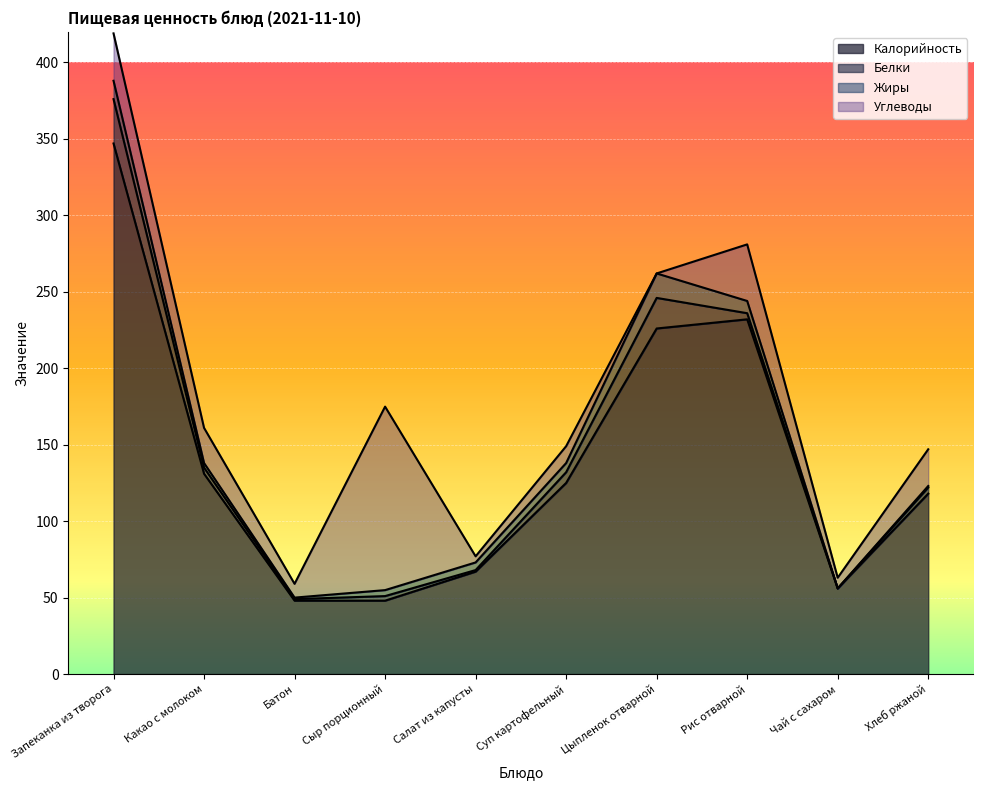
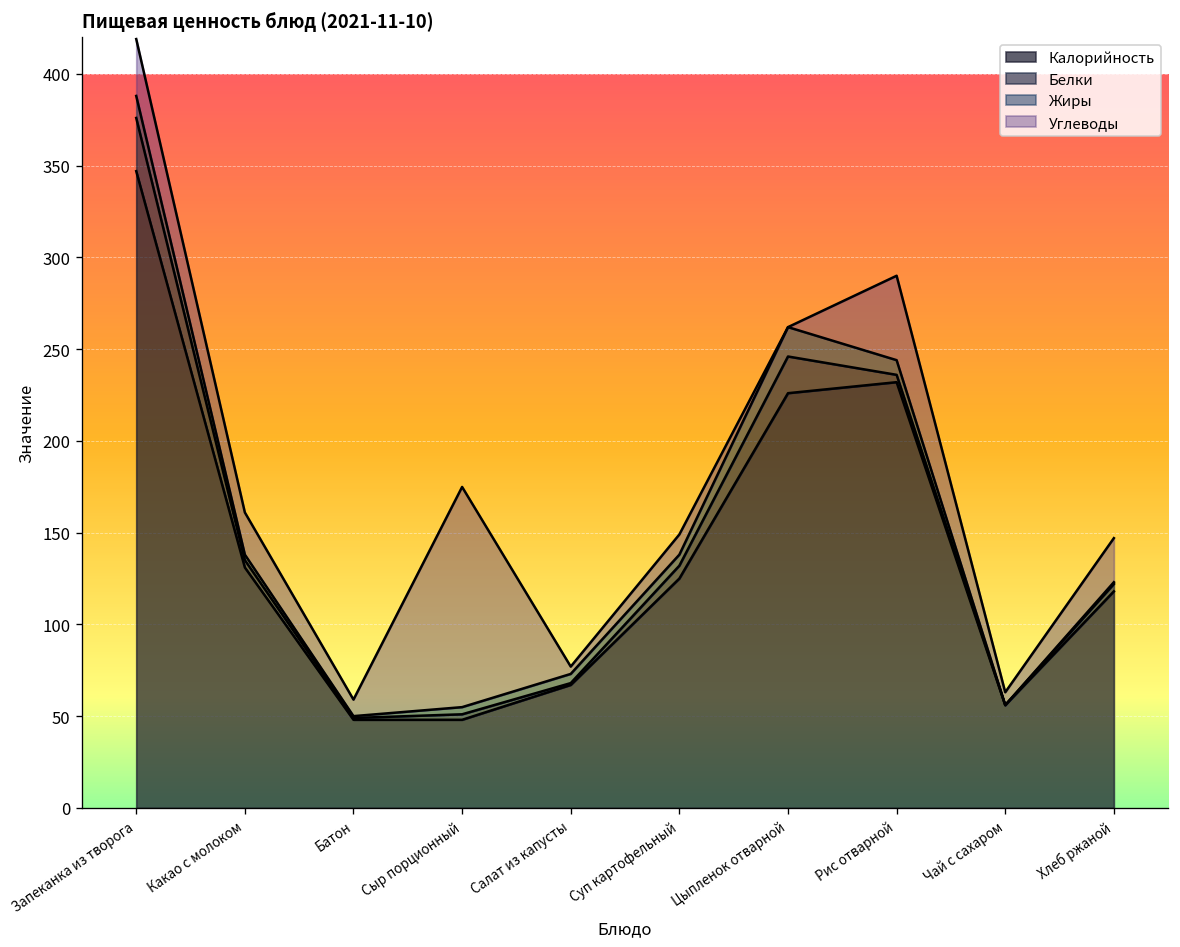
Углеводы, Рис отварной: 37 -> 46
